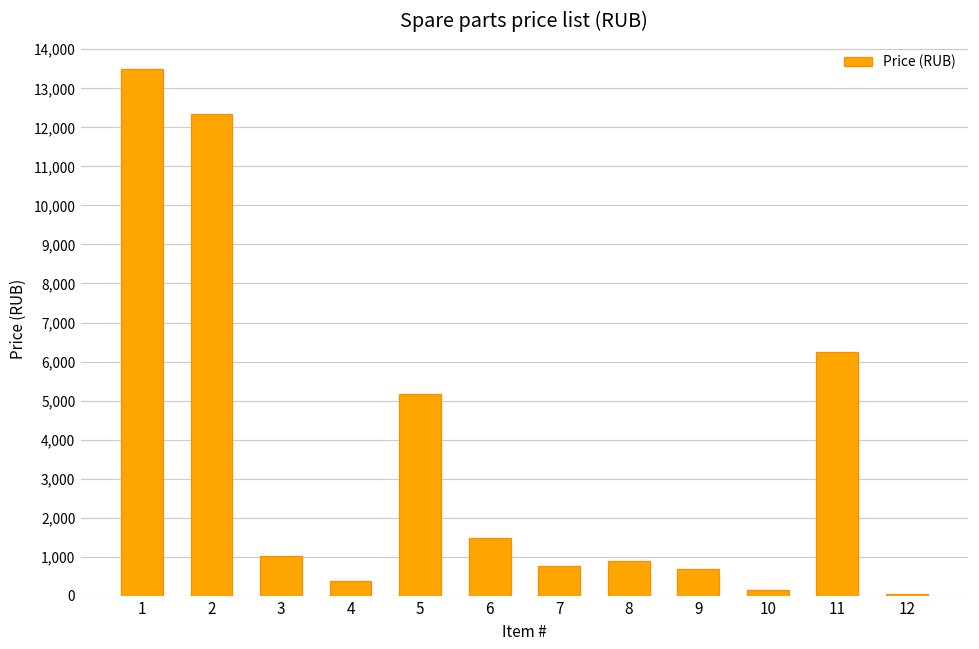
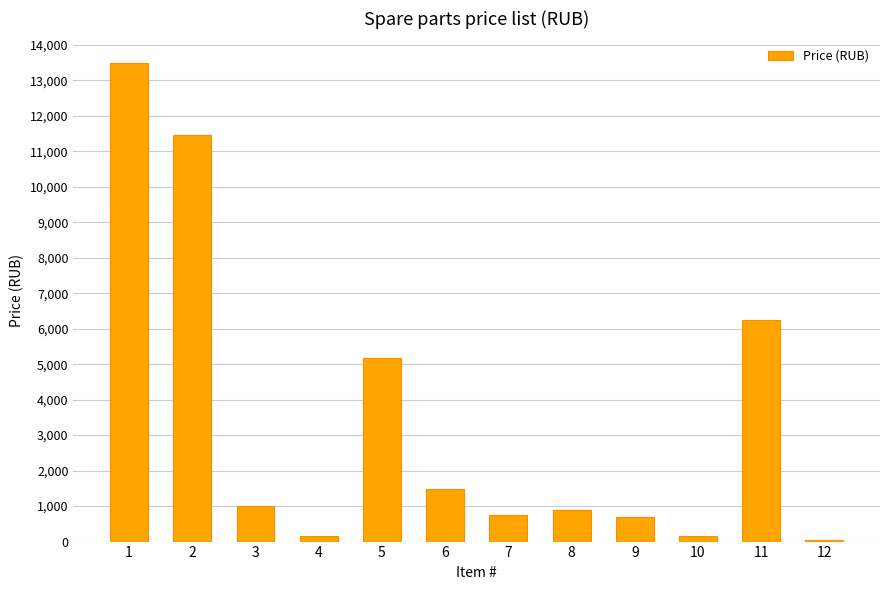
2: 12,300 -> 11,500
4: 400 -> 100
